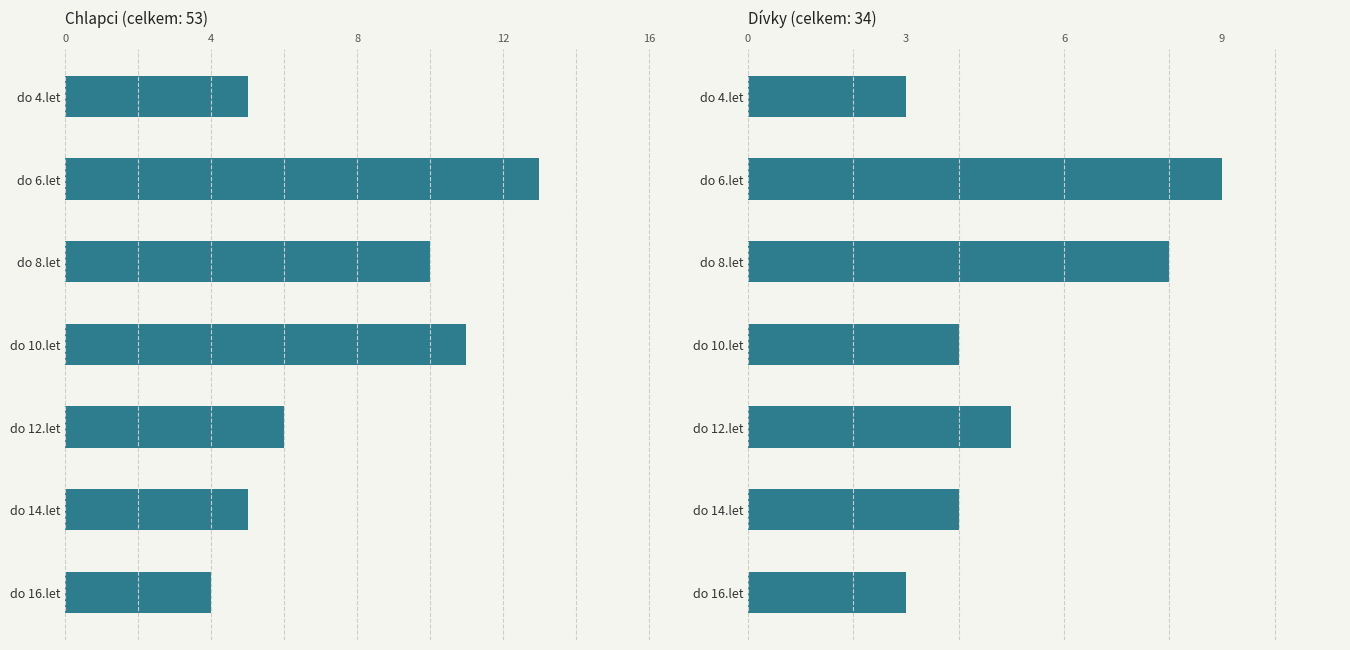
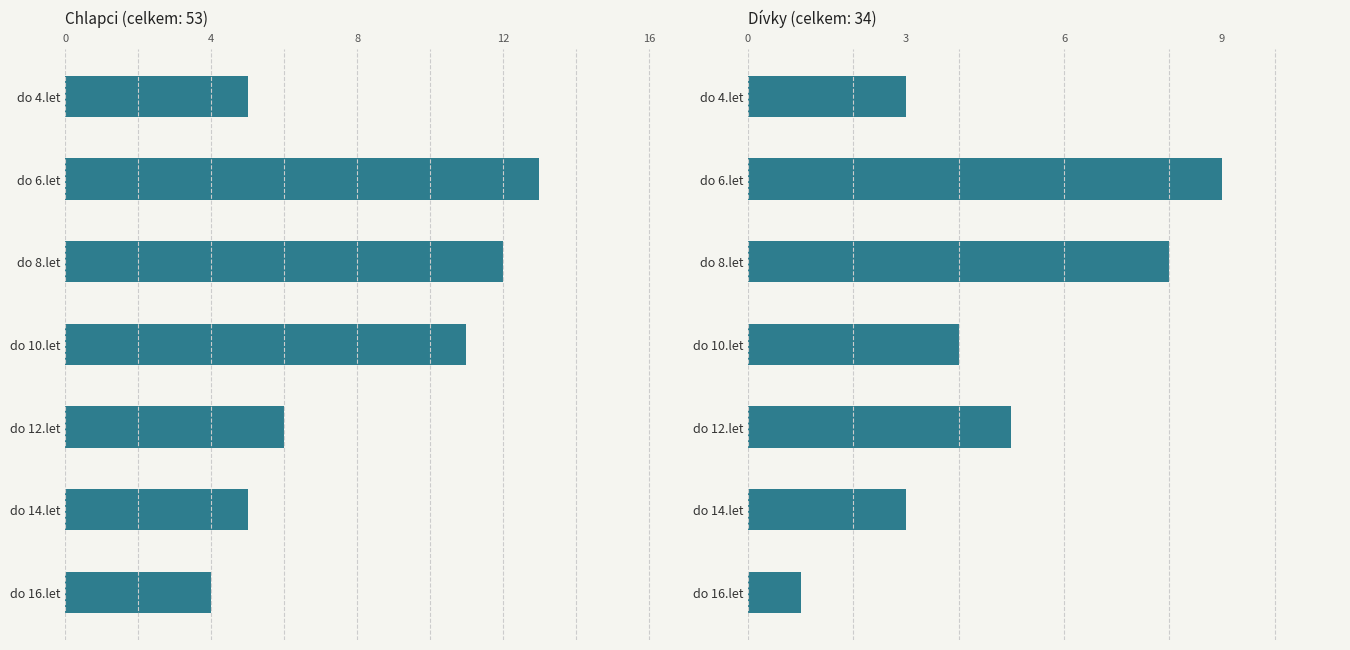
Chlapci (celkem: 53), do 8.let: 10 -> 12
Dívky (celkem: 34), do 14.let: 4 -> 3
Dívky (celkem: 34), do 16.let: 3 -> 1
